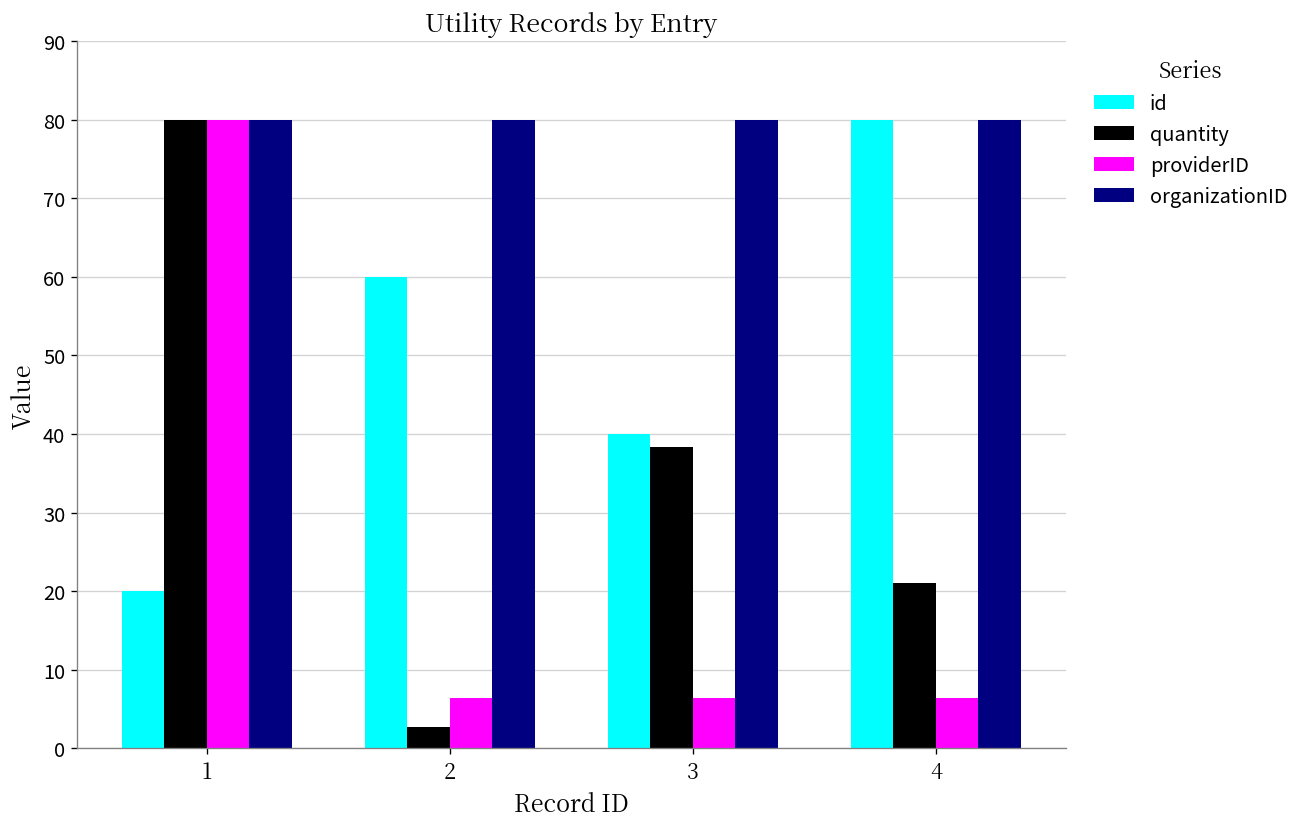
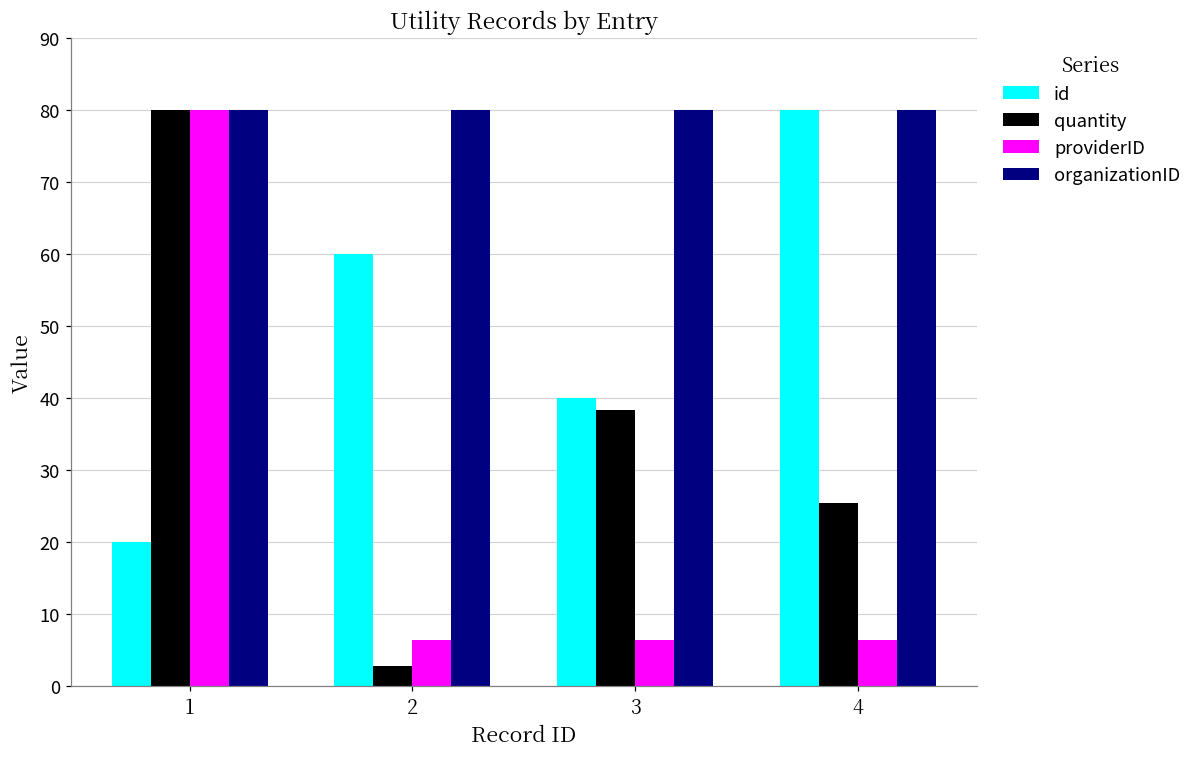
quantity, 4: 21 -> 25
